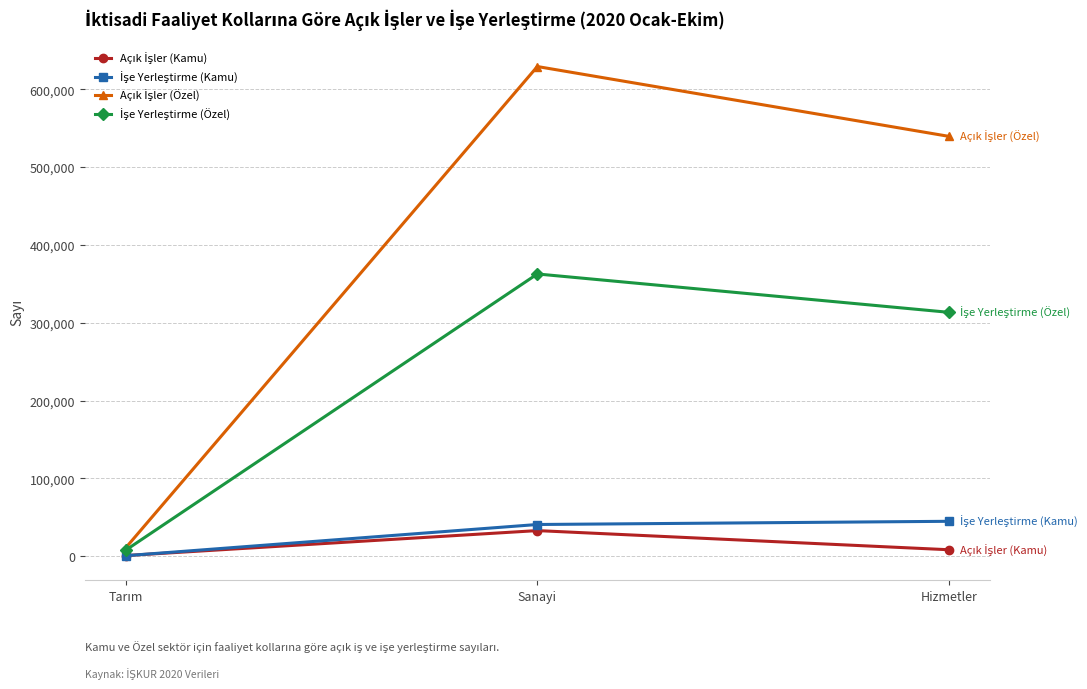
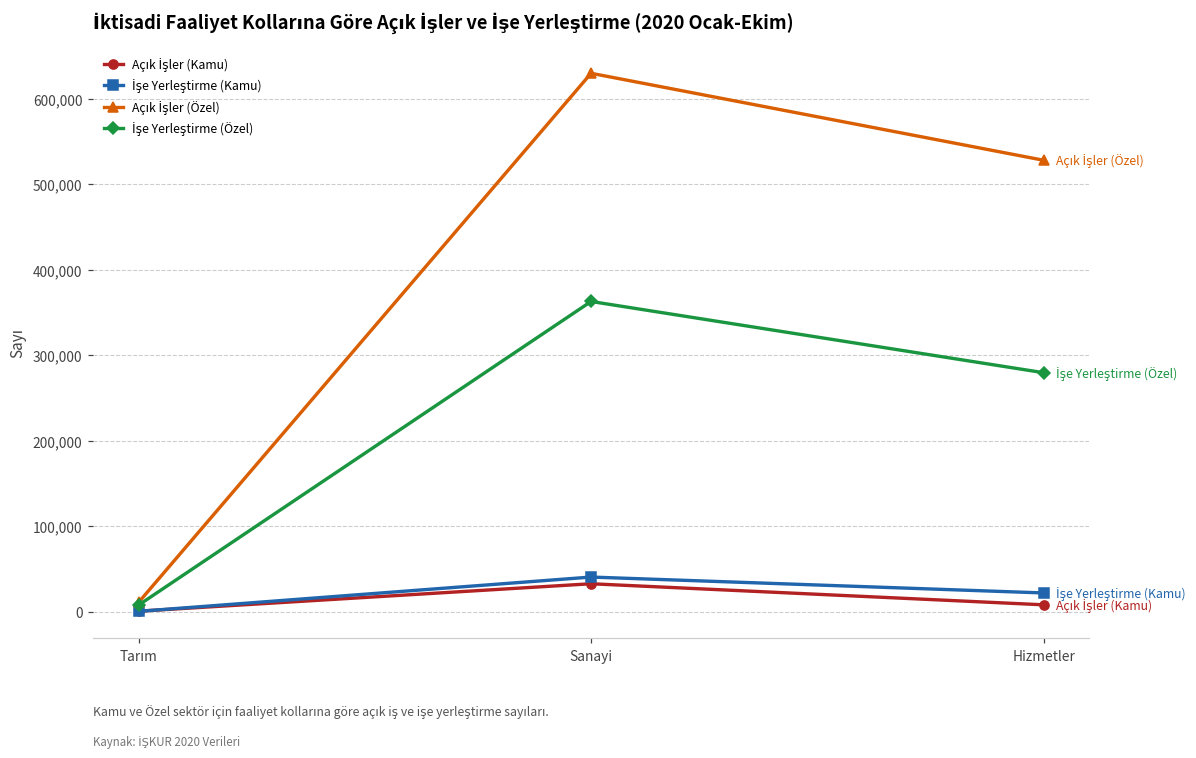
İşe Yerleştirme (Kamu), Hizmetler: 40,000 -> 20,000
Açık İşler (Özel), Hizmetler: 540,000 -> 530,000
İşe Yerleştirme (Özel), Hizmetler: 310,000 -> 280,000
